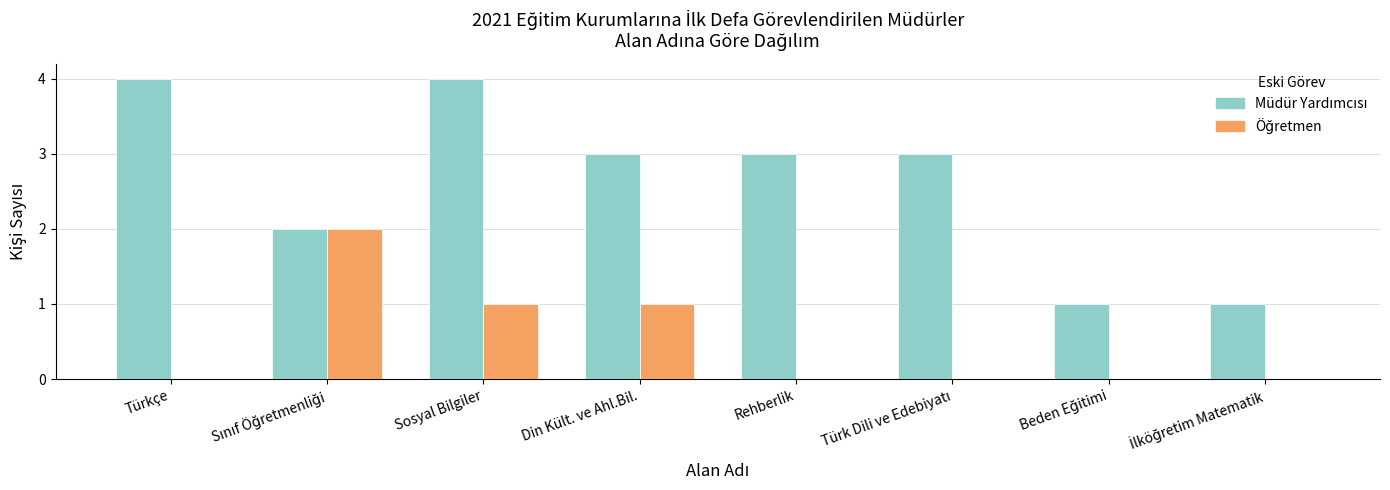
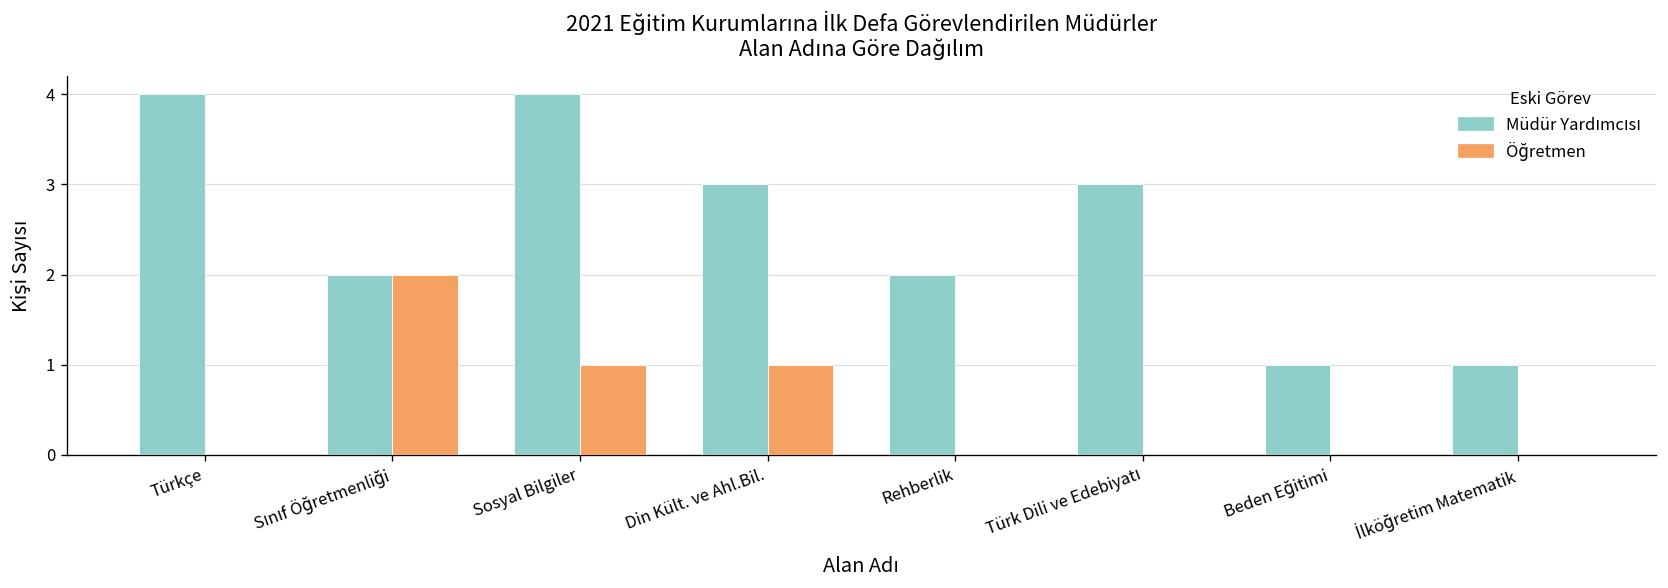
Müdür Yardımcısı, Rehberlik: 3 -> 2
